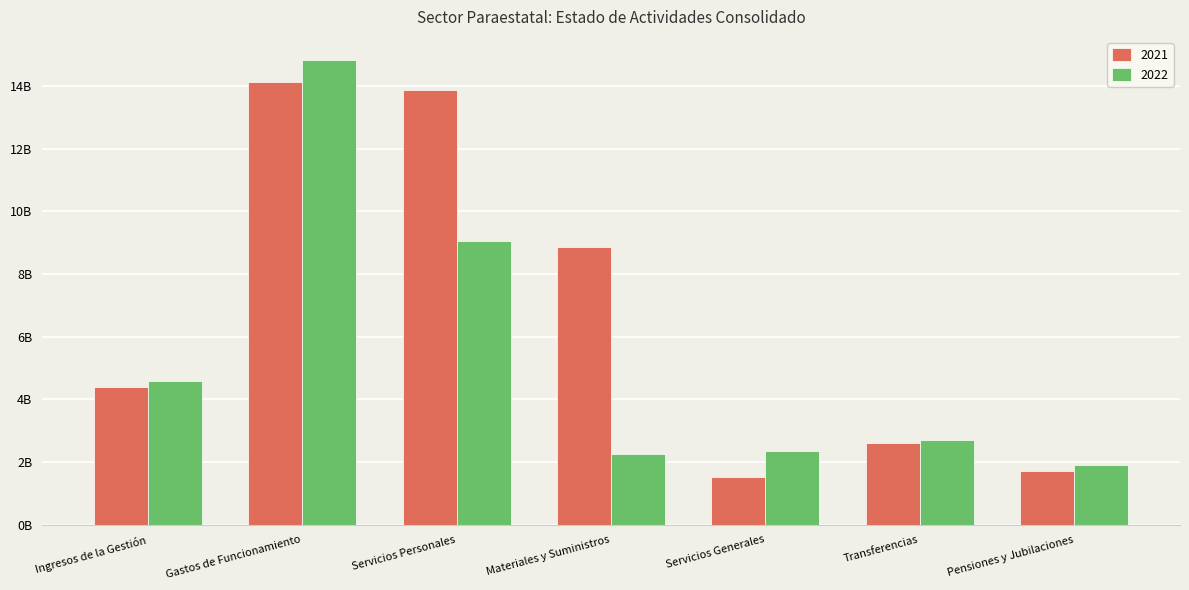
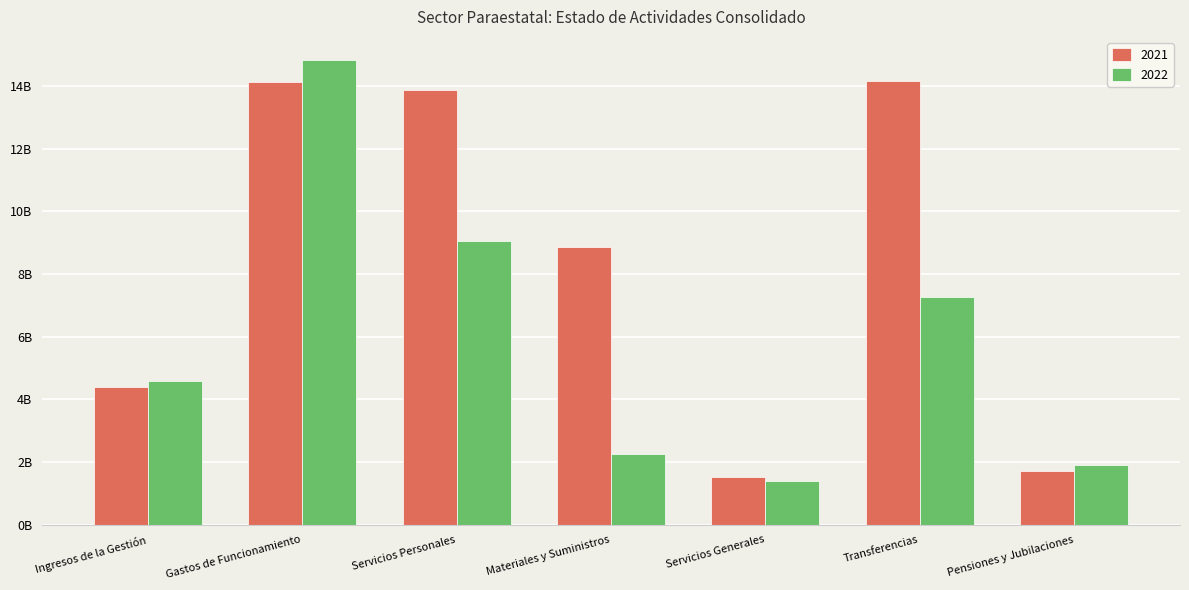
2022, Servicios Generales: 2300000000 -> 1400000000
2021, Transferencias: 2600000000 -> 14200000000
2022, Transferencias: 2700000000 -> 7300000000
